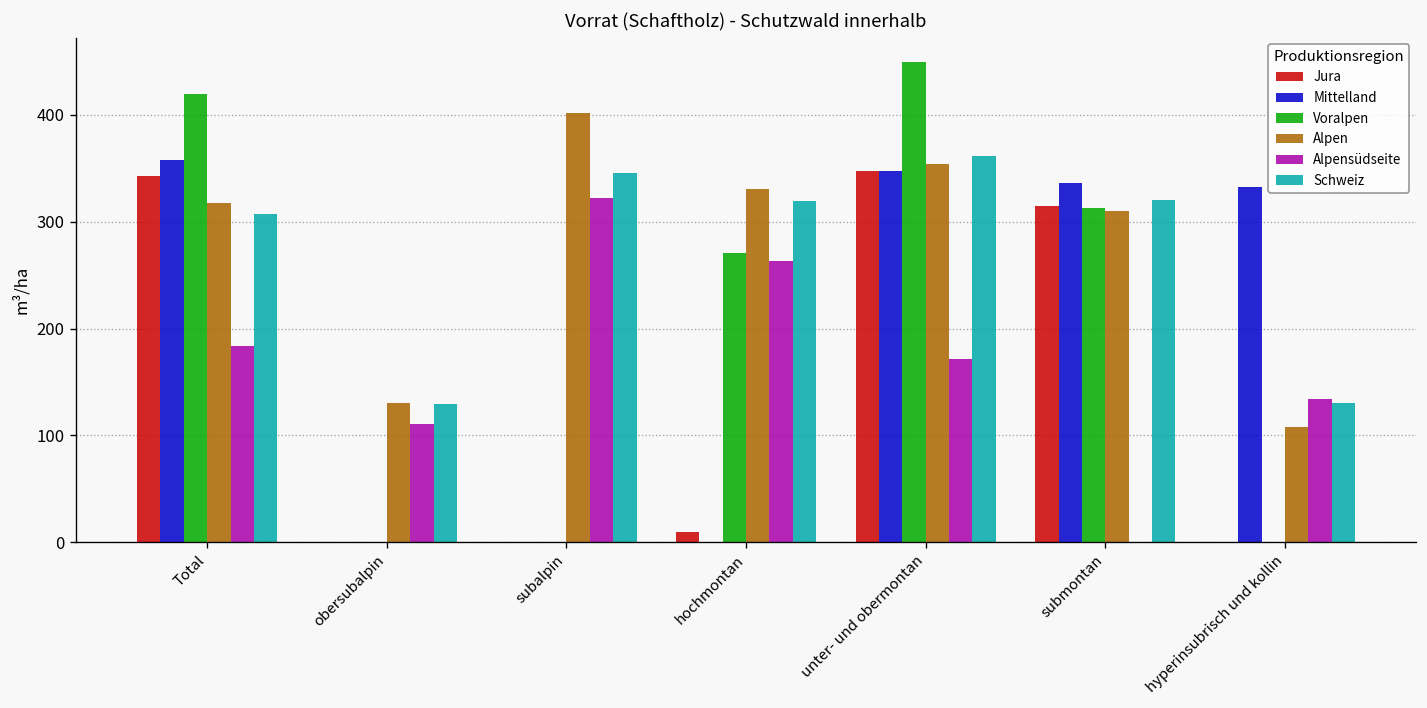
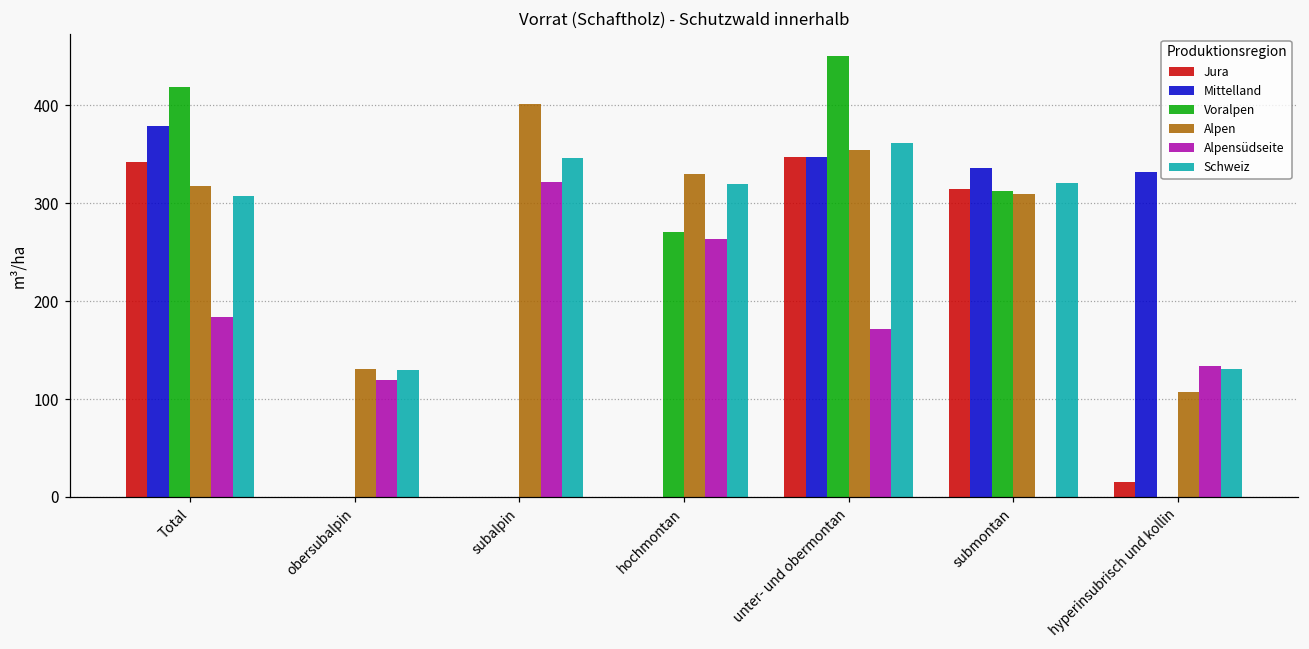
Mittelland, Total: 360 -> 380
Alpensüdseite, obersubalpin: 110 -> 120
Jura, hochmontan: 10 -> 0
Jura, hyperinsubrisch und kollin: 0 -> 20
